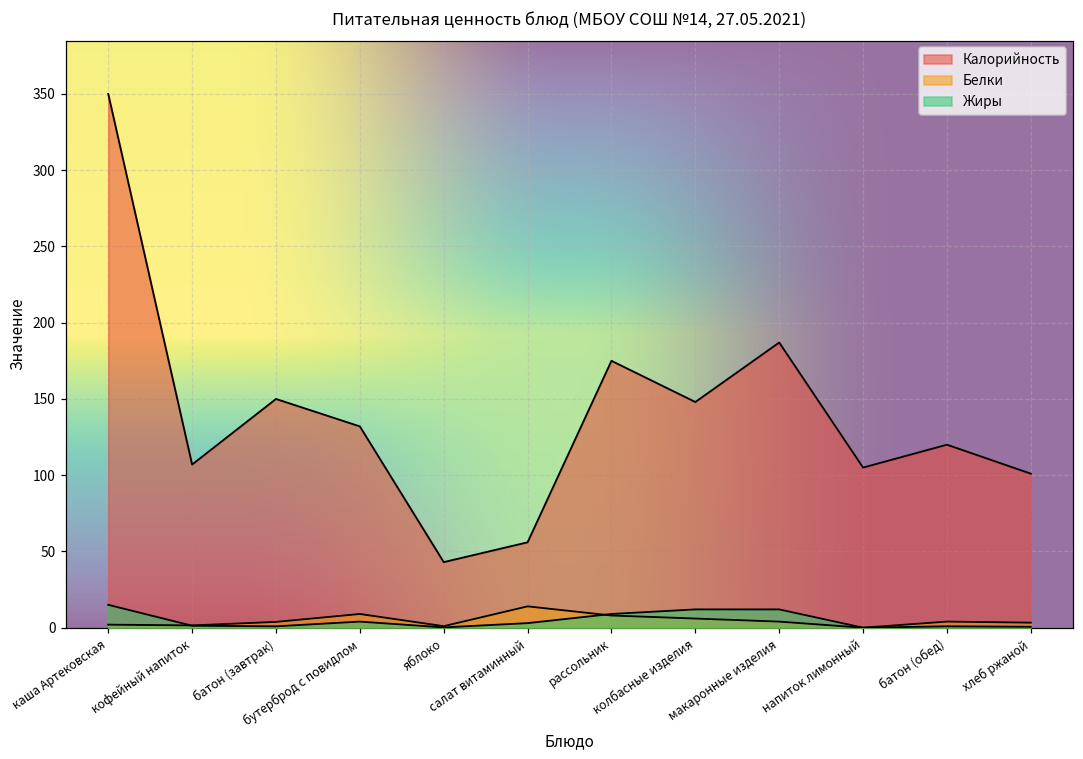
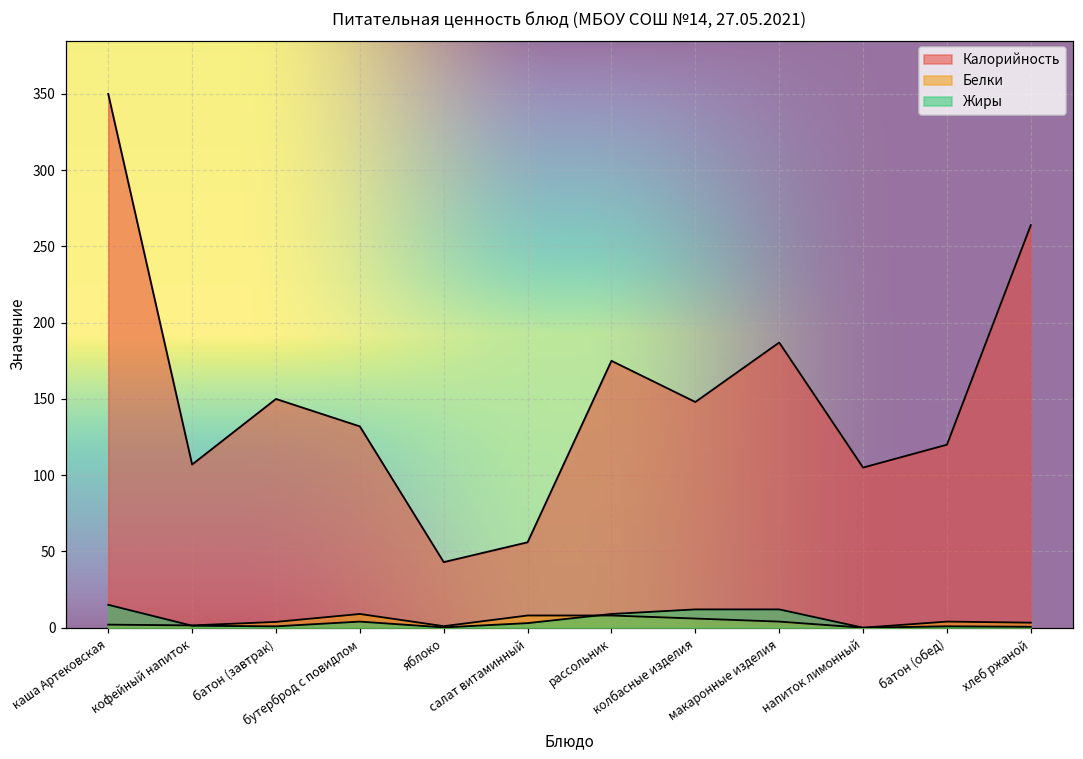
Белки, салат витаминный: 14 -> 8
Калорийность, хлеб ржаной: 101 -> 264
